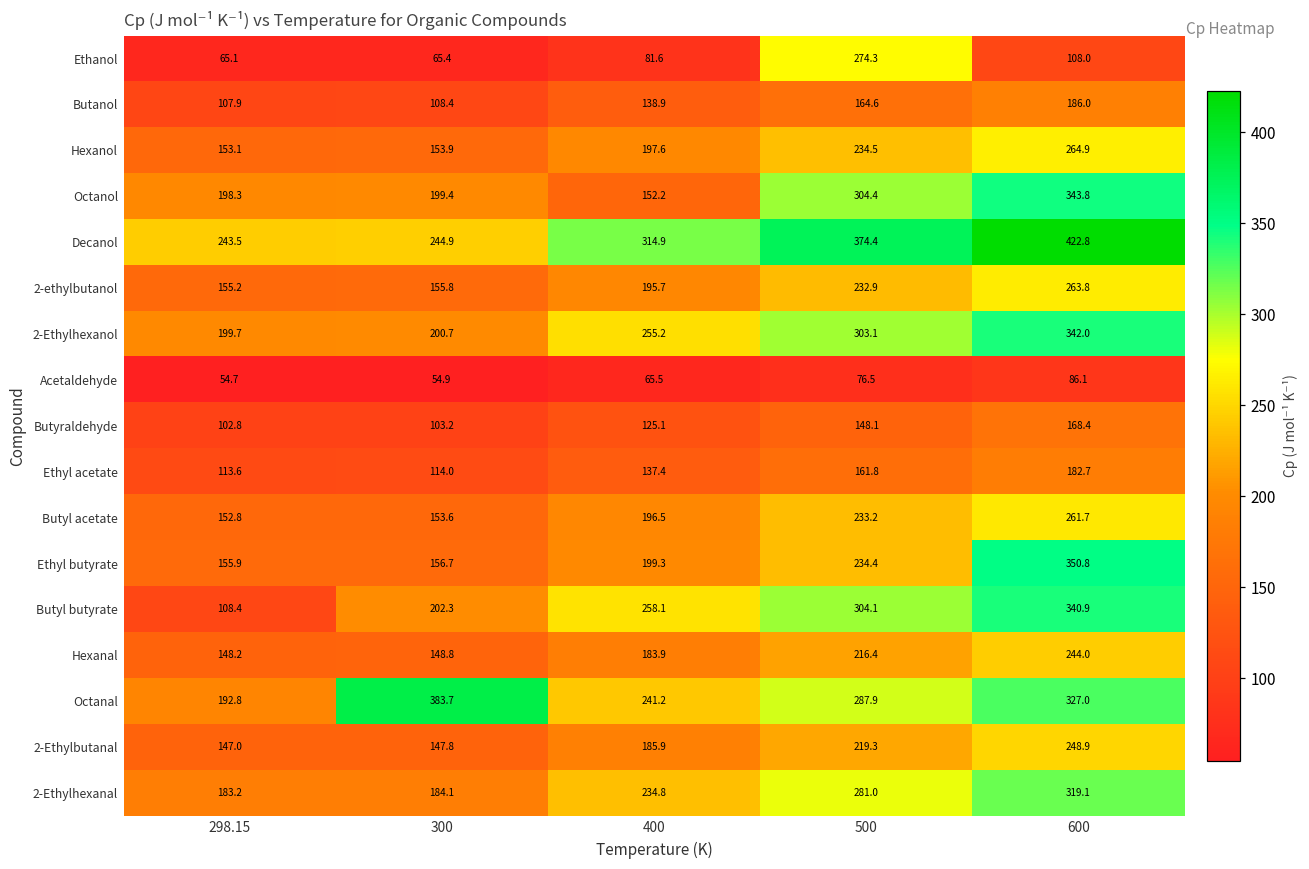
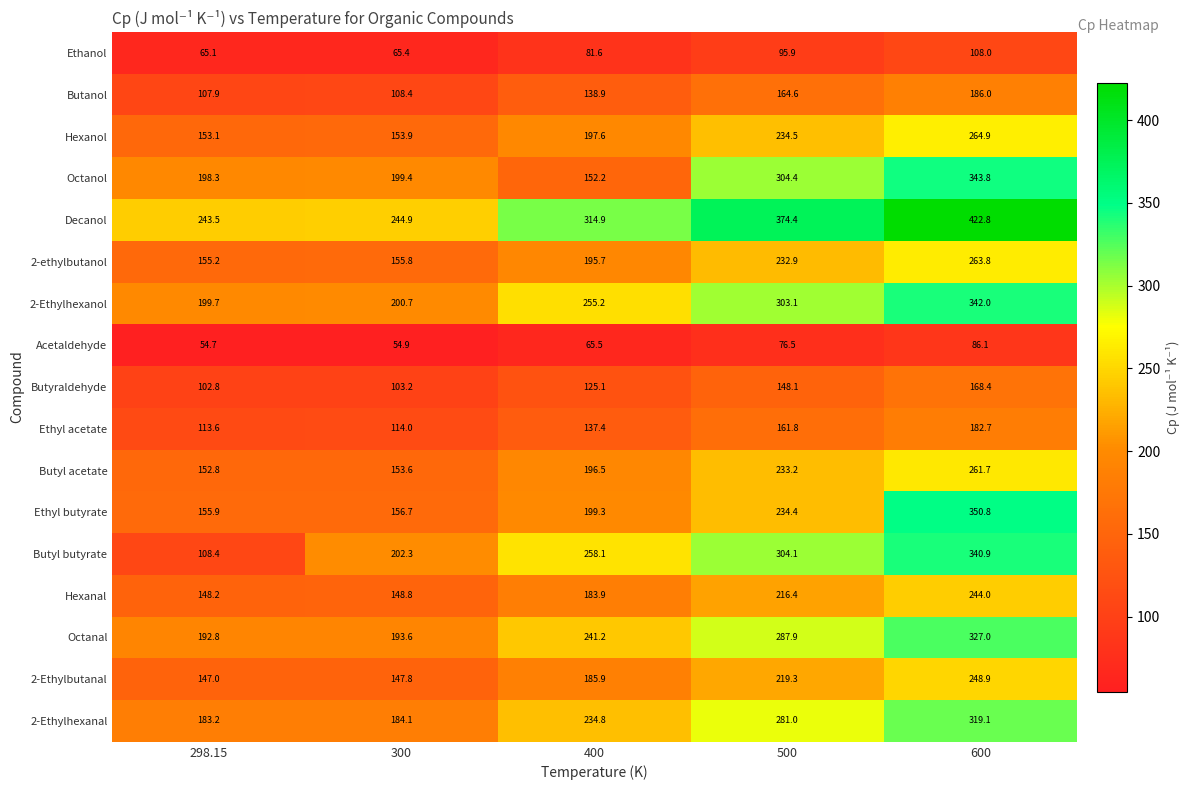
Ethanol, 500: 274.3 -> 95.9
Octanal, 300: 383.7 -> 193.6
